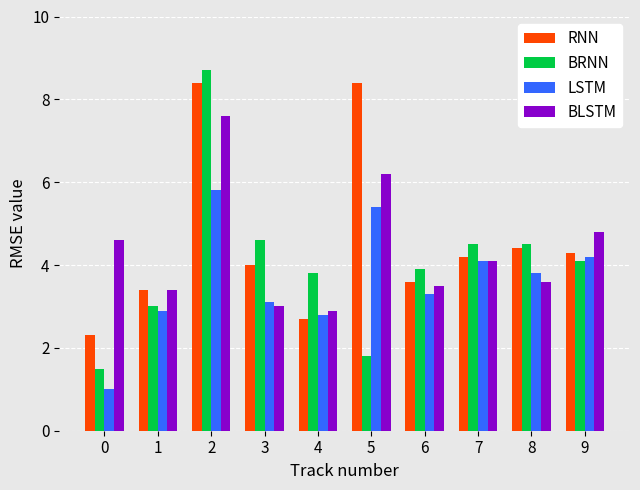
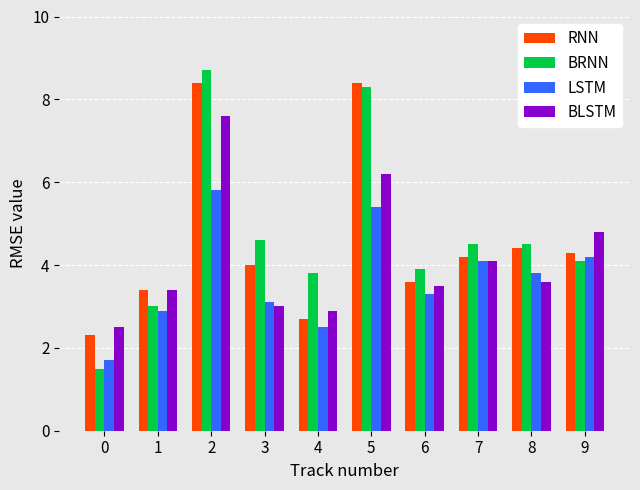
LSTM, 0: 1.0 -> 1.7
BLSTM, 0: 4.6 -> 2.5
LSTM, 4: 2.8 -> 2.5
BRNN, 5: 1.8 -> 8.3
